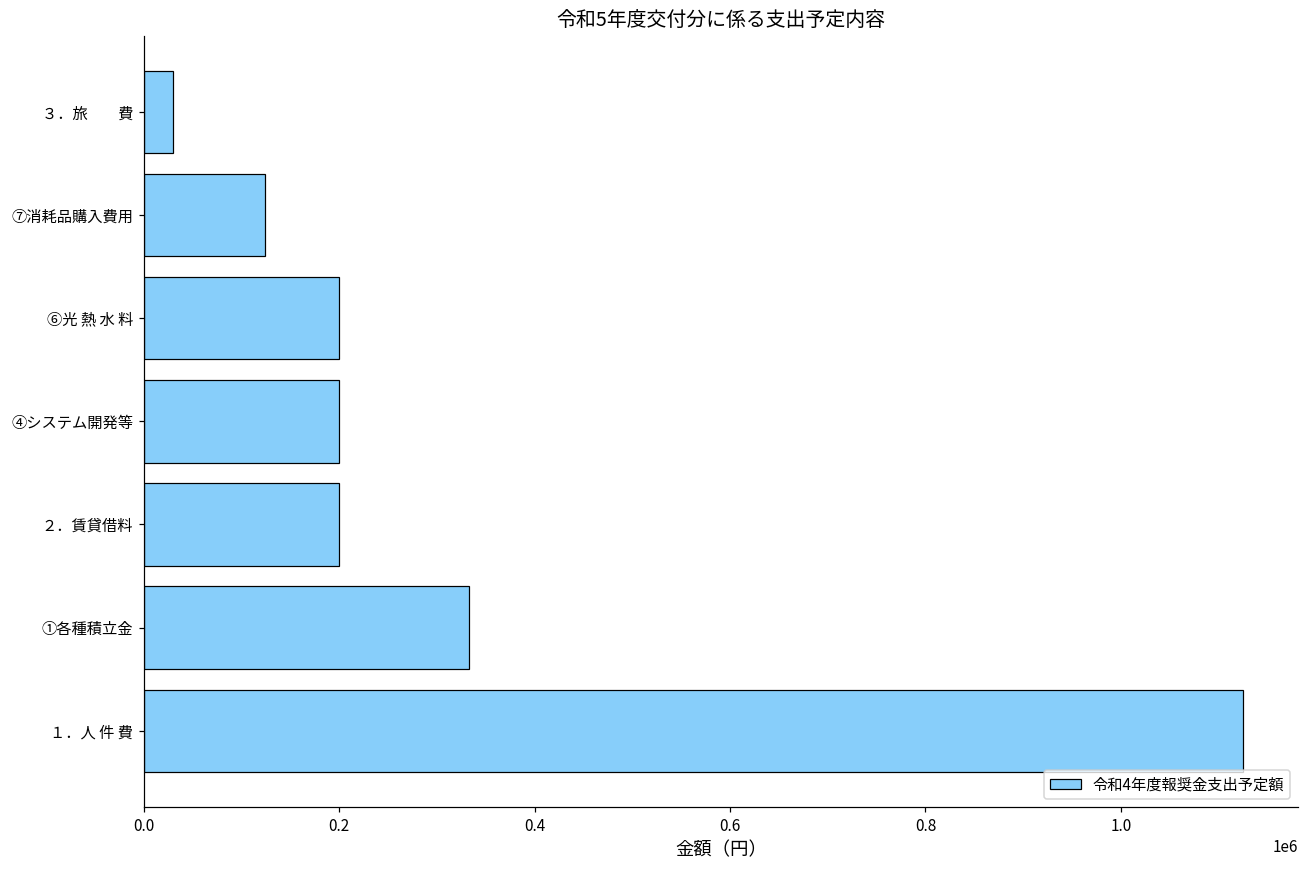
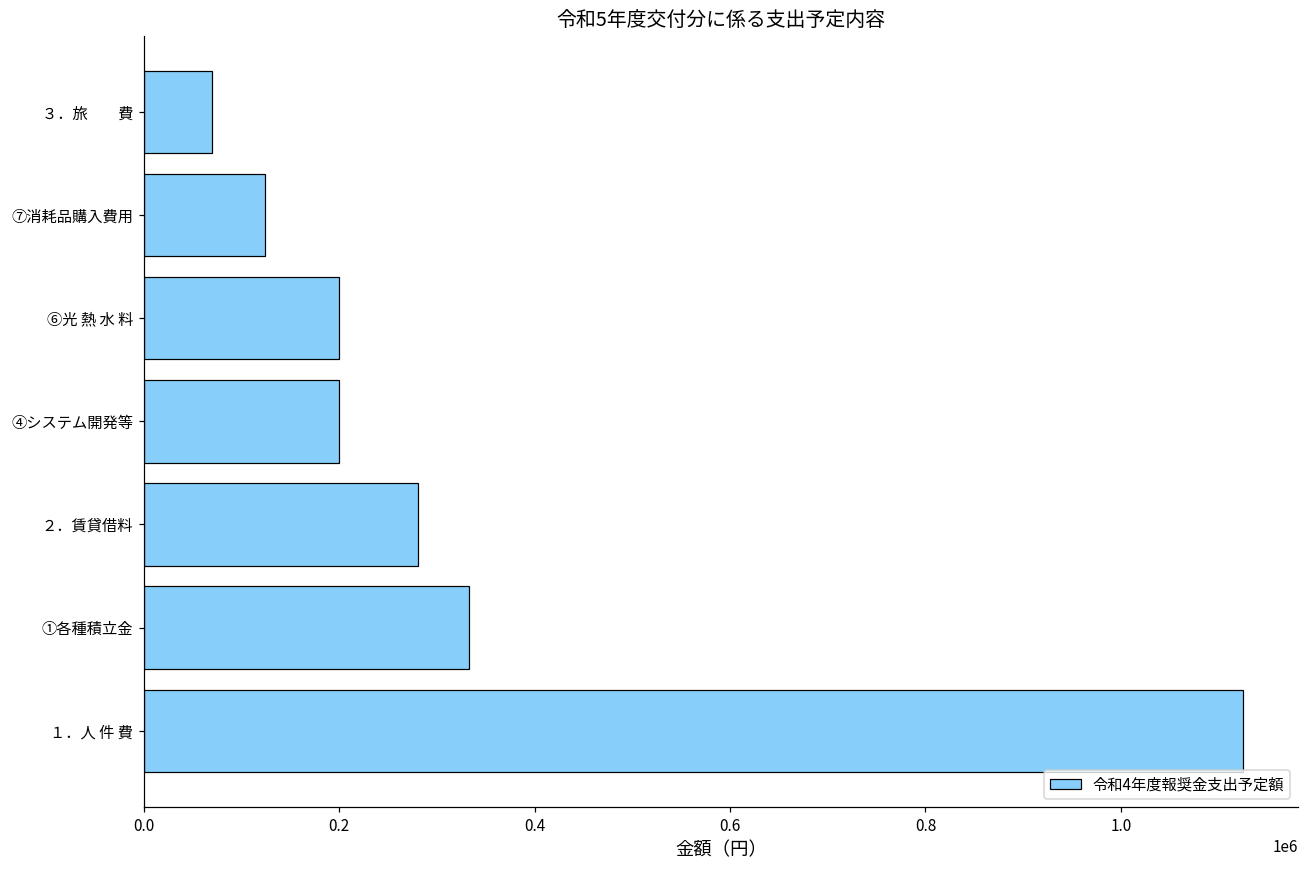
３．旅 費: 30000 -> 70000
２．賃貸借料: 200000 -> 280000
